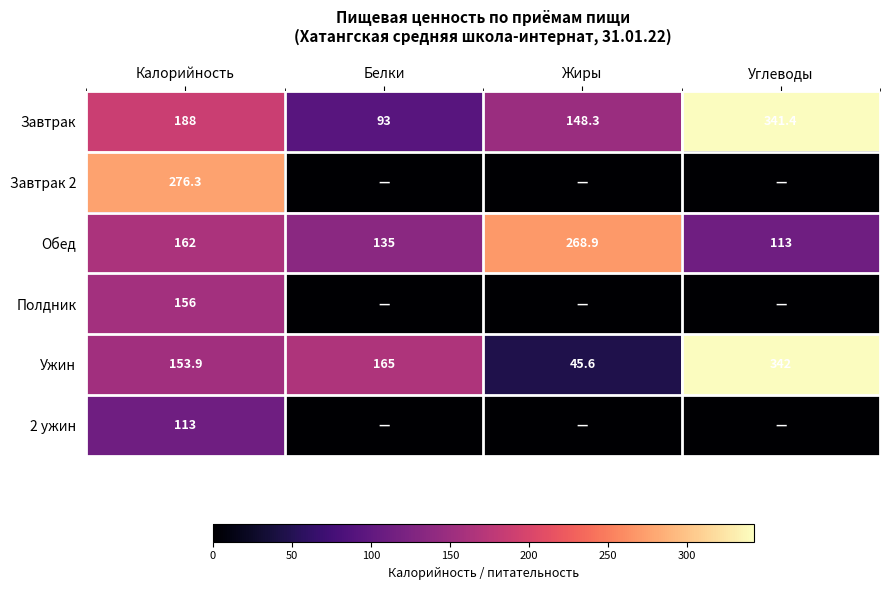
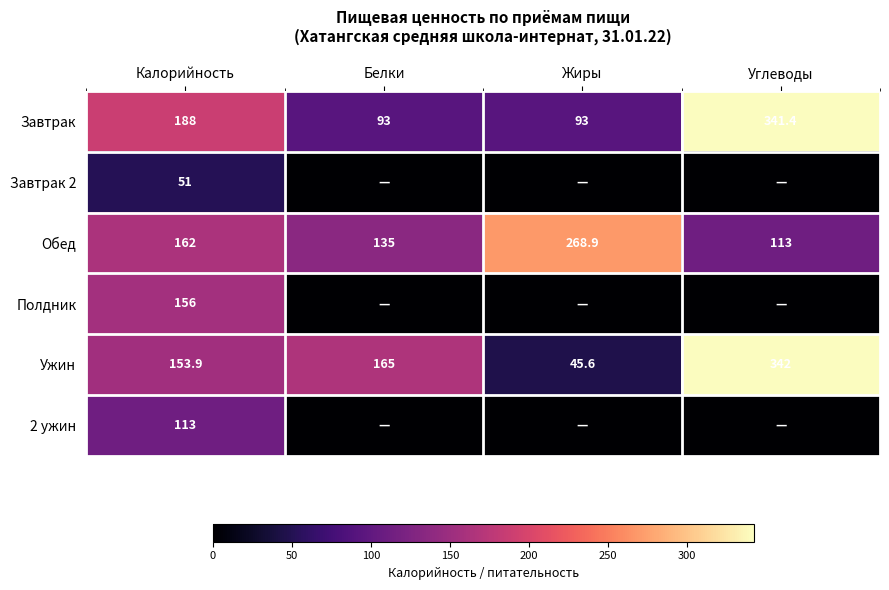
Завтрак, Жиры: 148.3 -> 93
Завтрак 2, Калорийность: 276.3 -> 51
